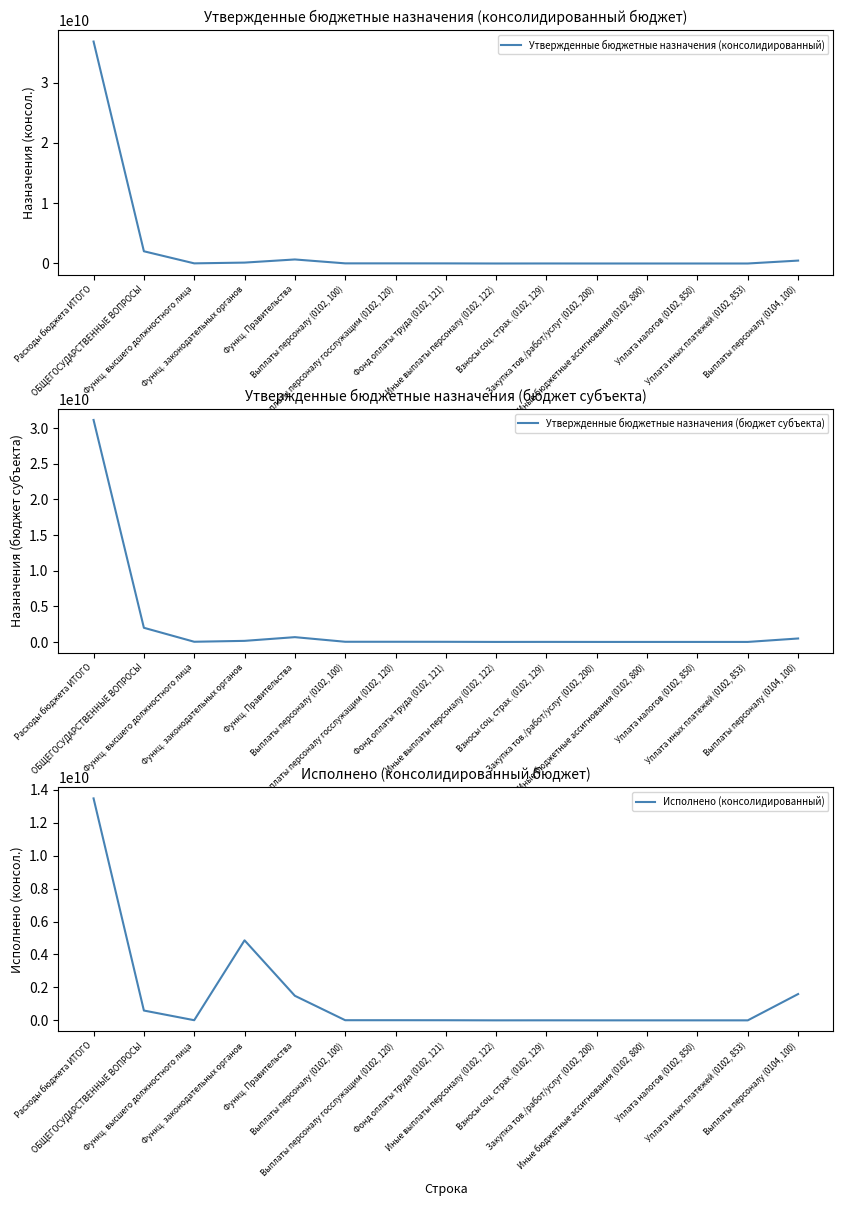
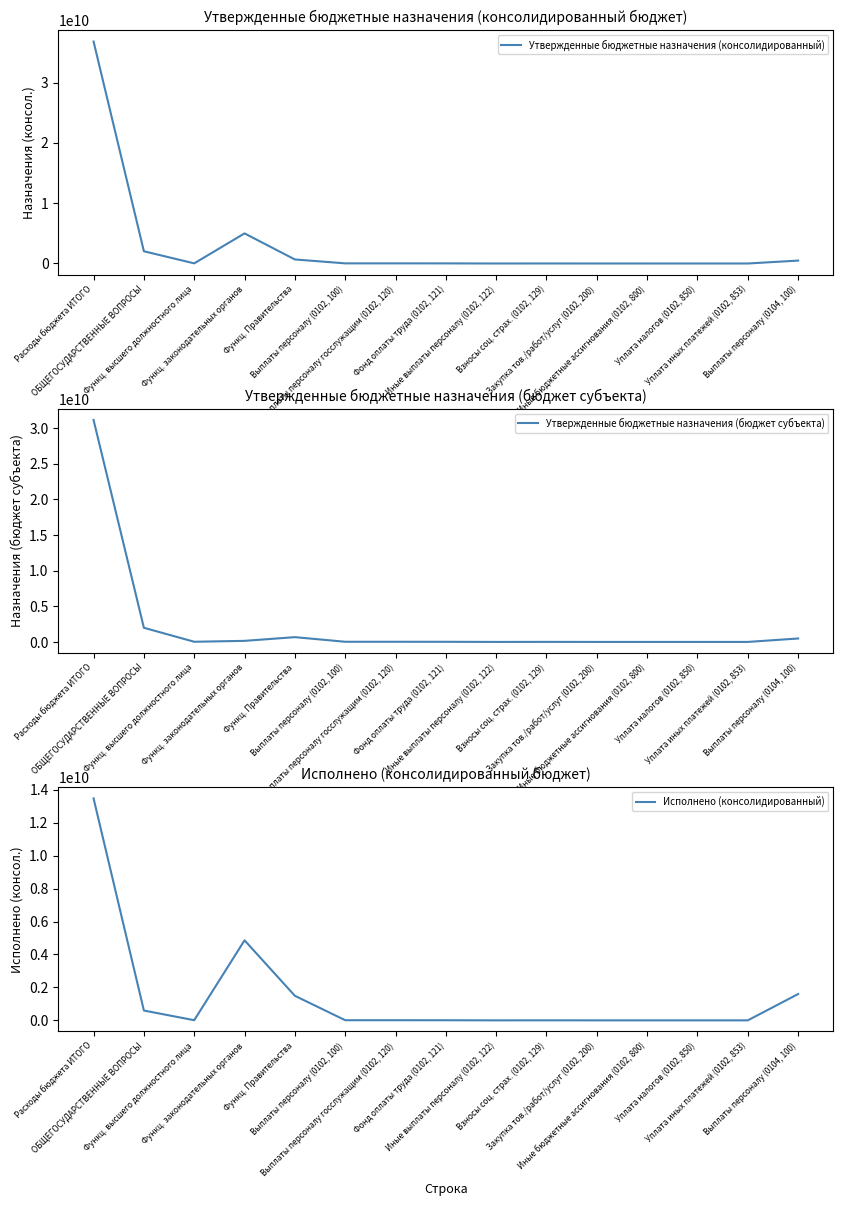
Утвержденные бюджетные назначения (консолидированный бюджет), Функц. законодательных органов: 0 -> 5000000000
